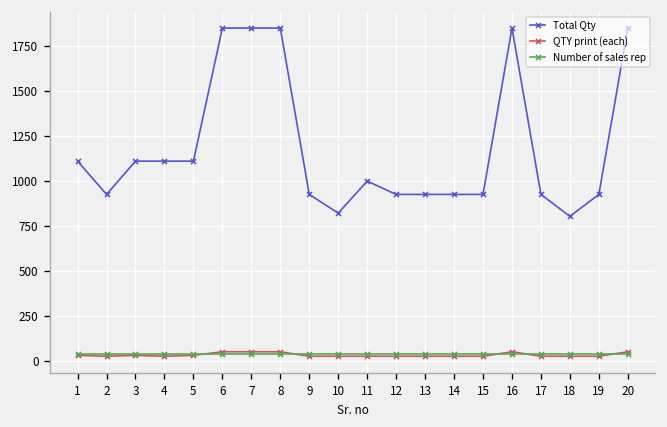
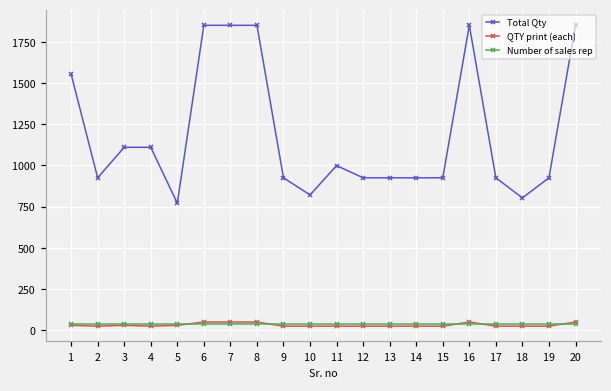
Total Qty, 1: 1110 -> 1550
Total Qty, 5: 1110 -> 770
